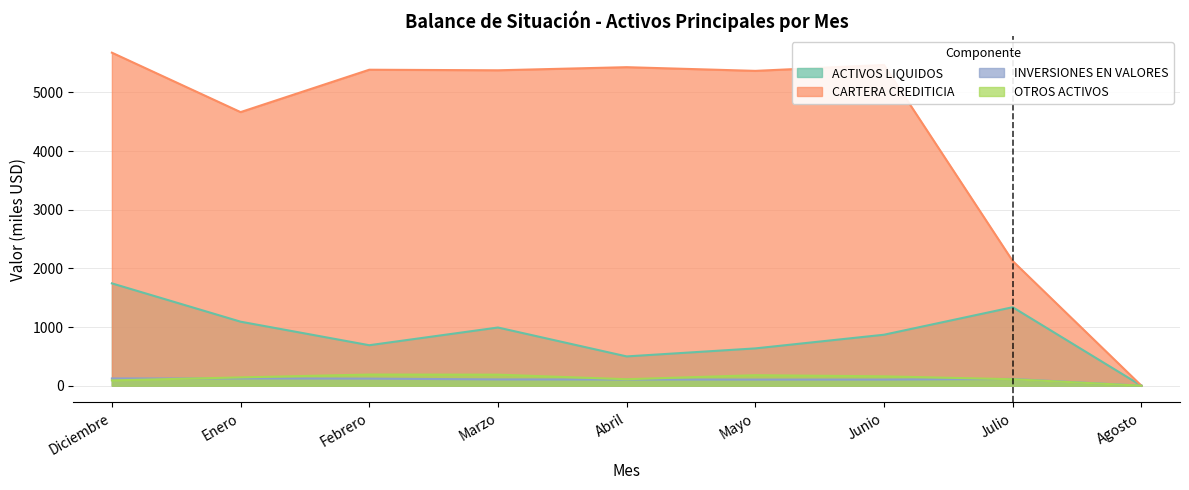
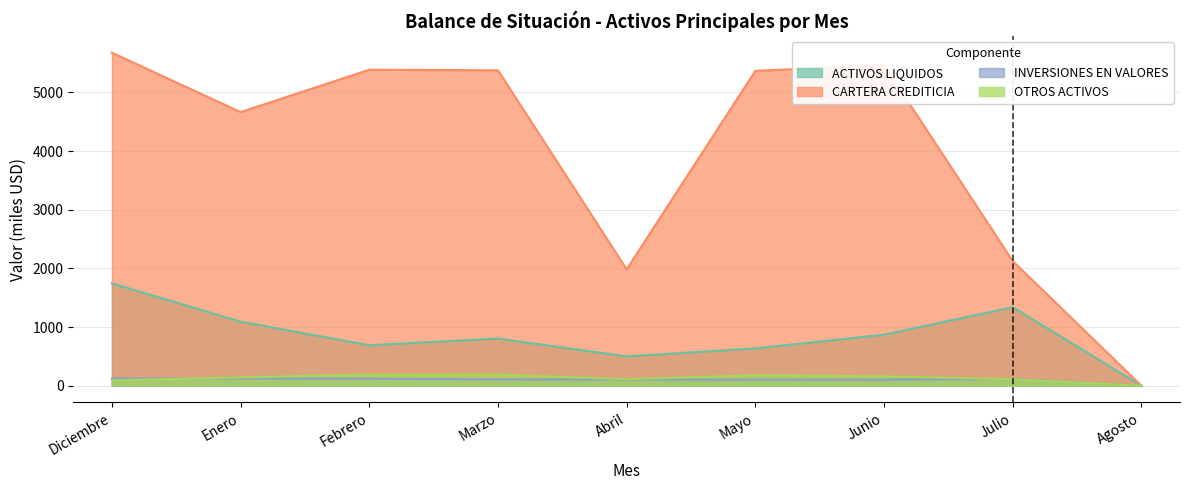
ACTIVOS LIQUIDOS, Marzo: 1000 -> 800
CARTERA CREDITICIA, Abril: 5400 -> 2000
